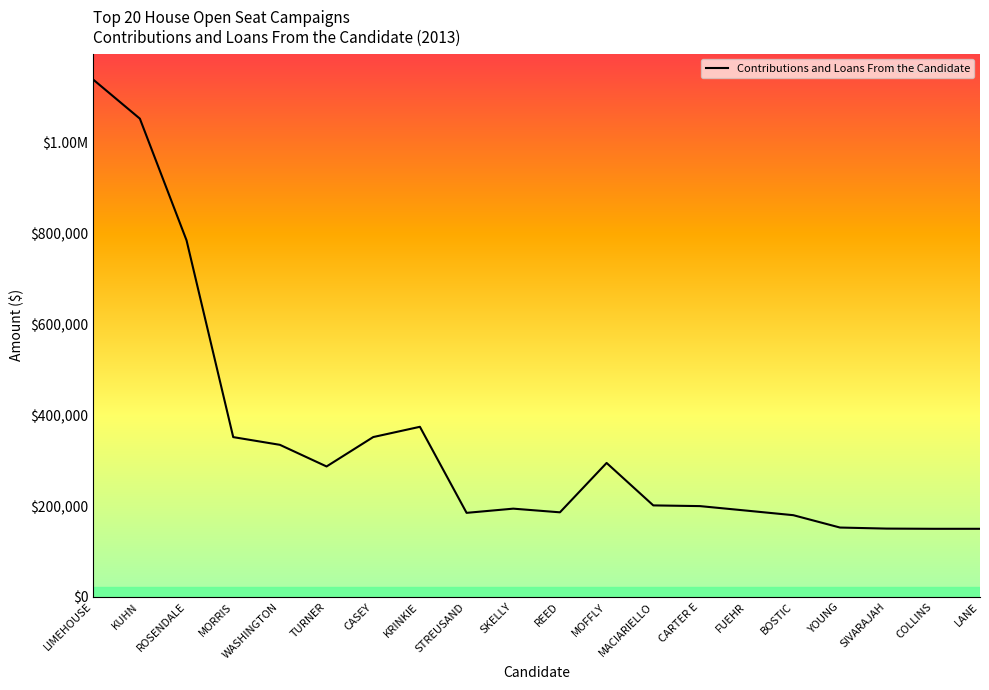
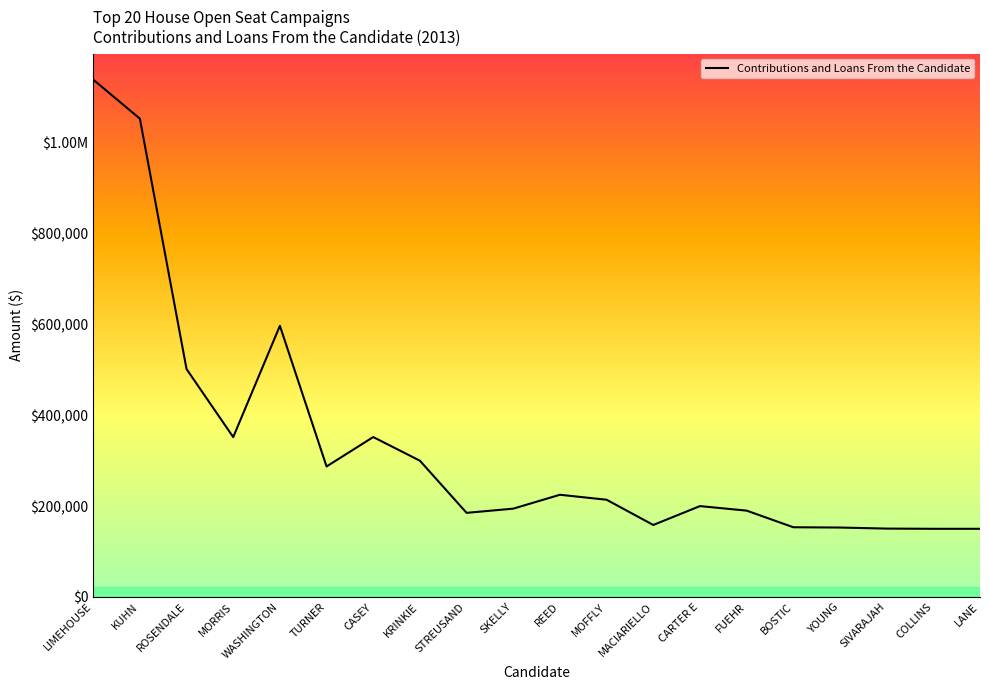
ROSENDALE: $790,000 -> $500,000
WASHINGTON: $340,000 -> $600,000
KRINKIE: $370,000 -> $300,000
REED: $190,000 -> $230,000
MOFFLY: $300,000 -> $210,000
MACIARIELLO: $200,000 -> $160,000
BOSTIC: $180,000 -> $150,000
